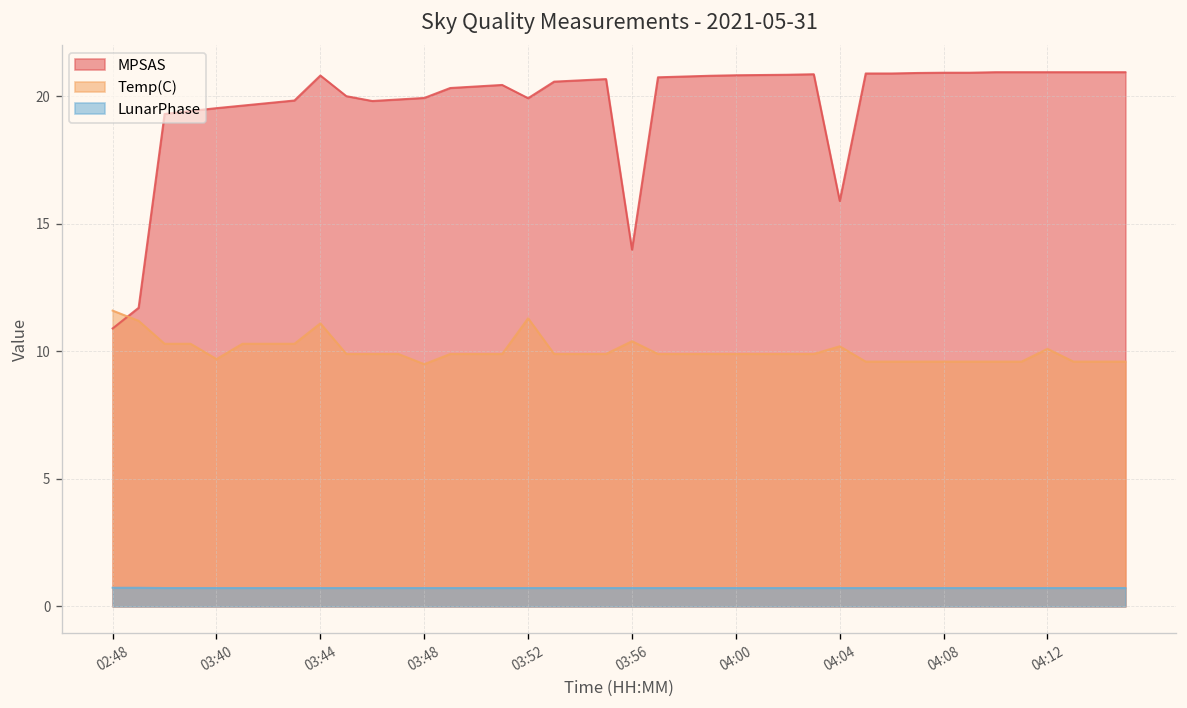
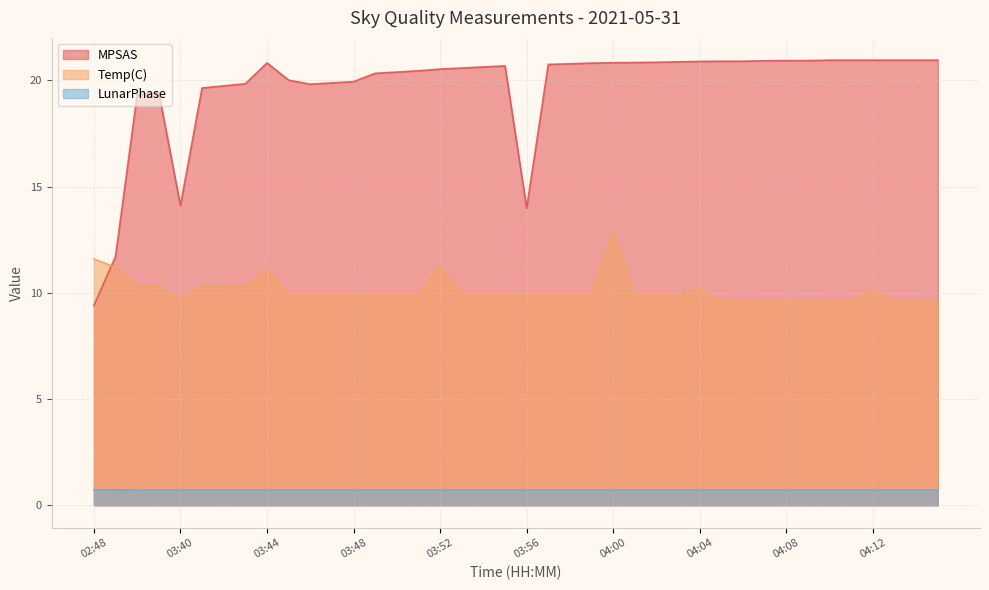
MPSAS, 02:48: 10.9 -> 9.4
MPSAS, 03:40: 19.5 -> 14.1
Temp(C), 03:48: 9.5 -> 9.9
MPSAS, 03:52: 19.9 -> 20.5
Temp(C), 03:56: 10.4 -> 9.9
Temp(C), 04:00: 9.9 -> 12.8
MPSAS, 04:04: 15.9 -> 20.9
